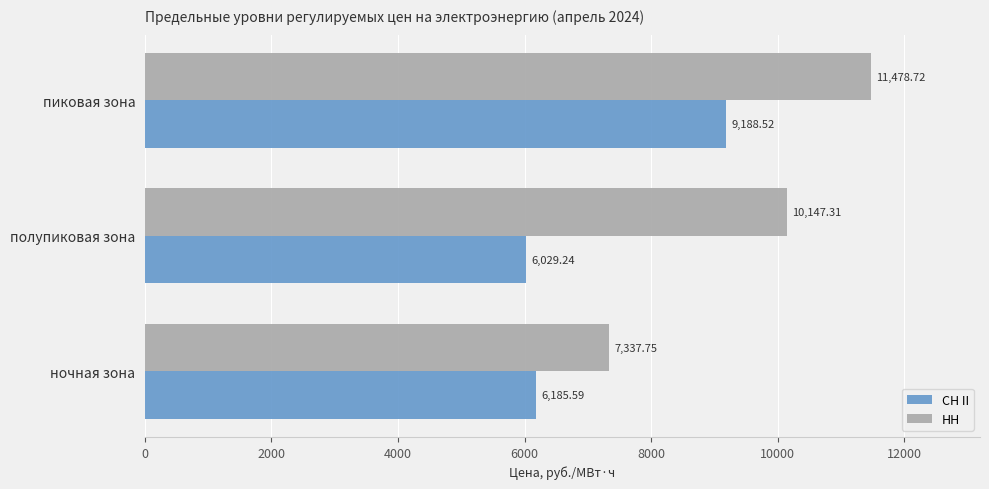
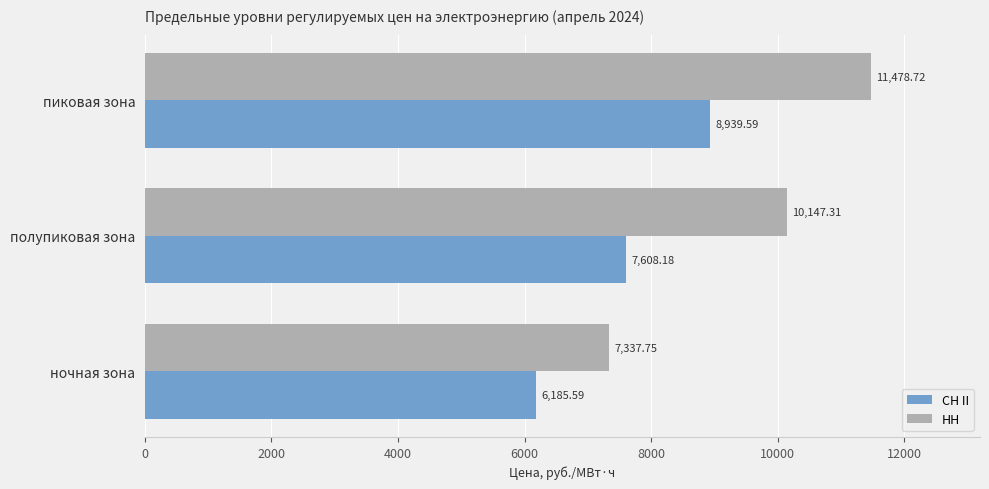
СН II, пиковая зона: 9,188.52 -> 8,939.59
СН II, полупиковая зона: 6,029.24 -> 7,608.18
